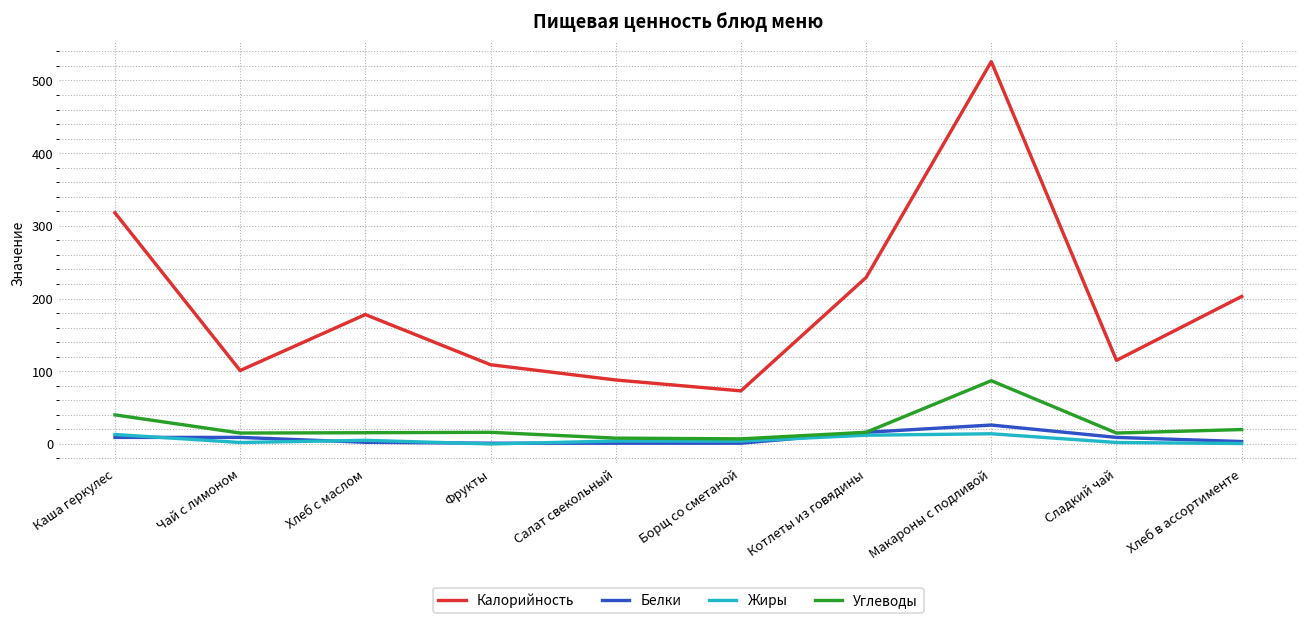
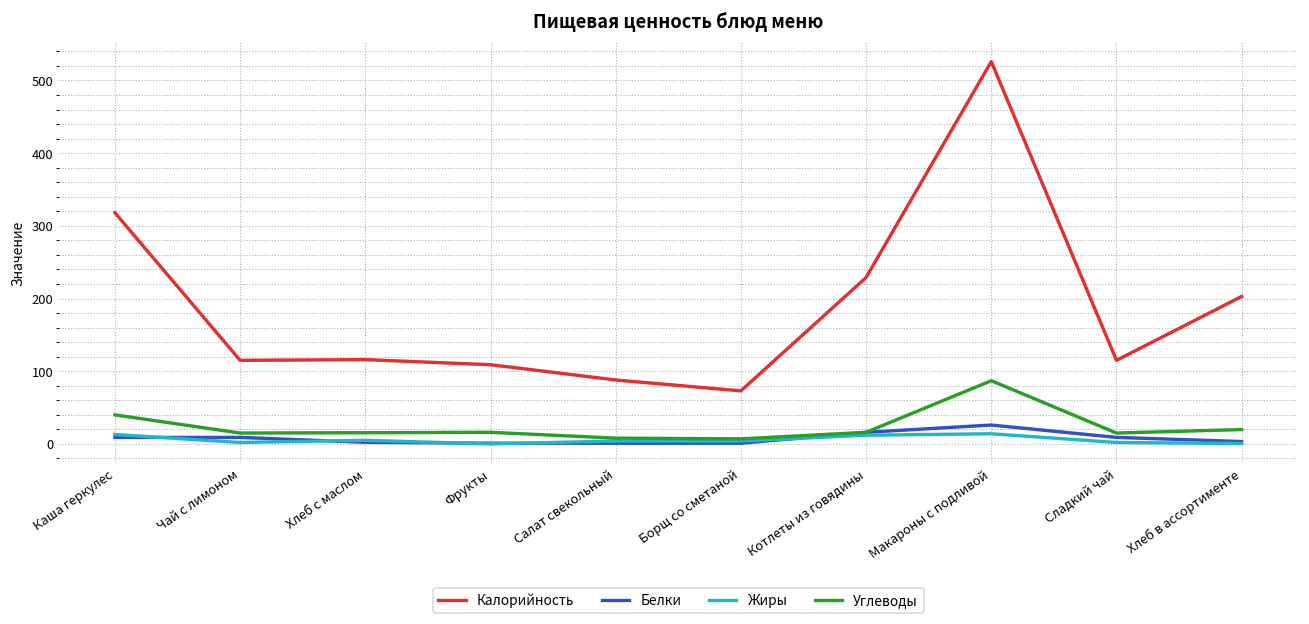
Калорийность, Чай с лимоном: 100 -> 120
Калорийность, Хлеб с маслом: 180 -> 120
